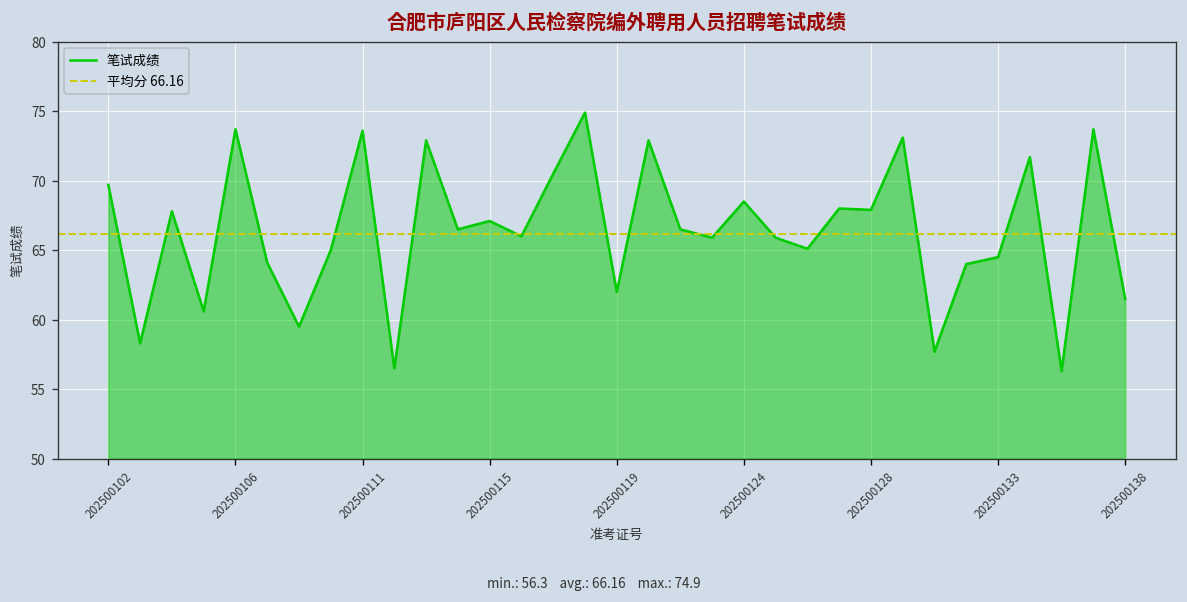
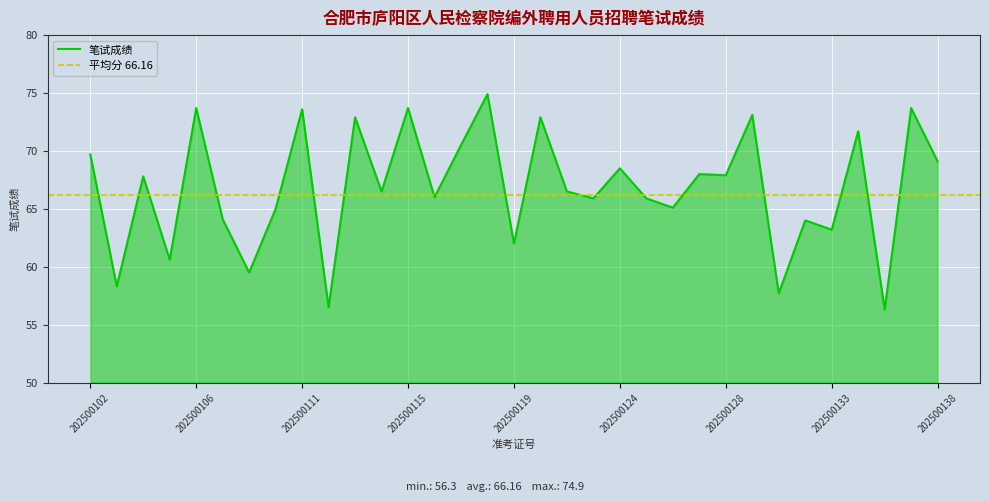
202500115: 67.1 -> 73.7
202500133: 64.5 -> 63.2
202500138: 61.5 -> 69.1
